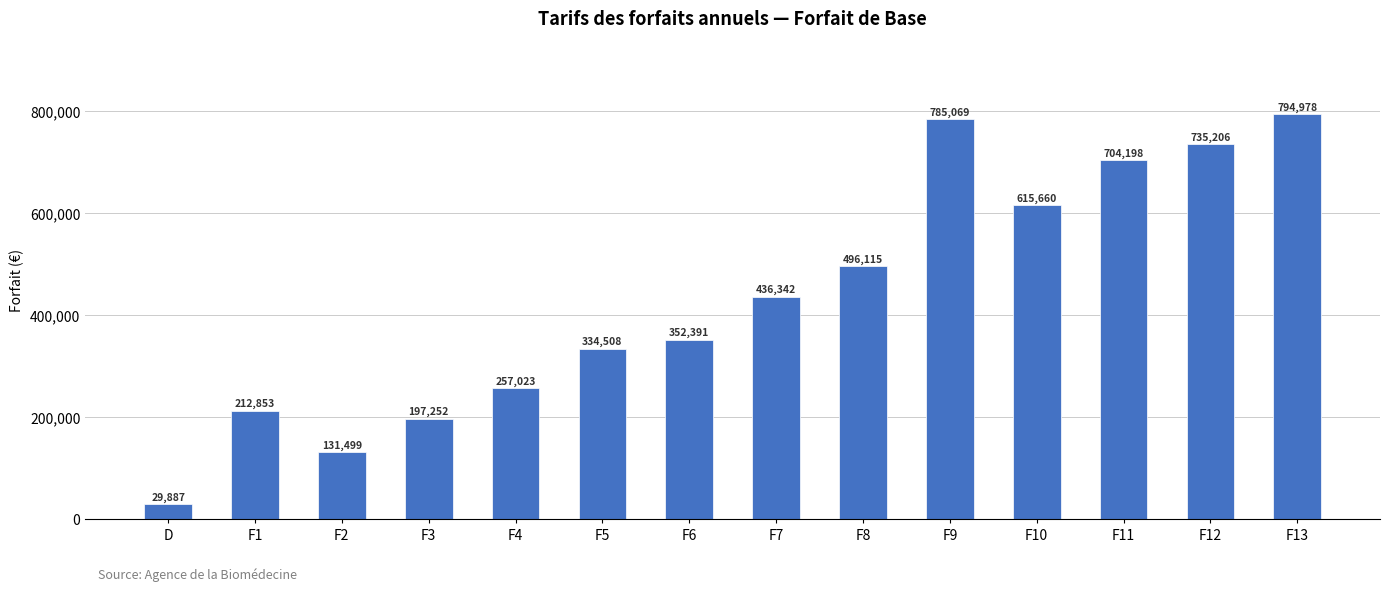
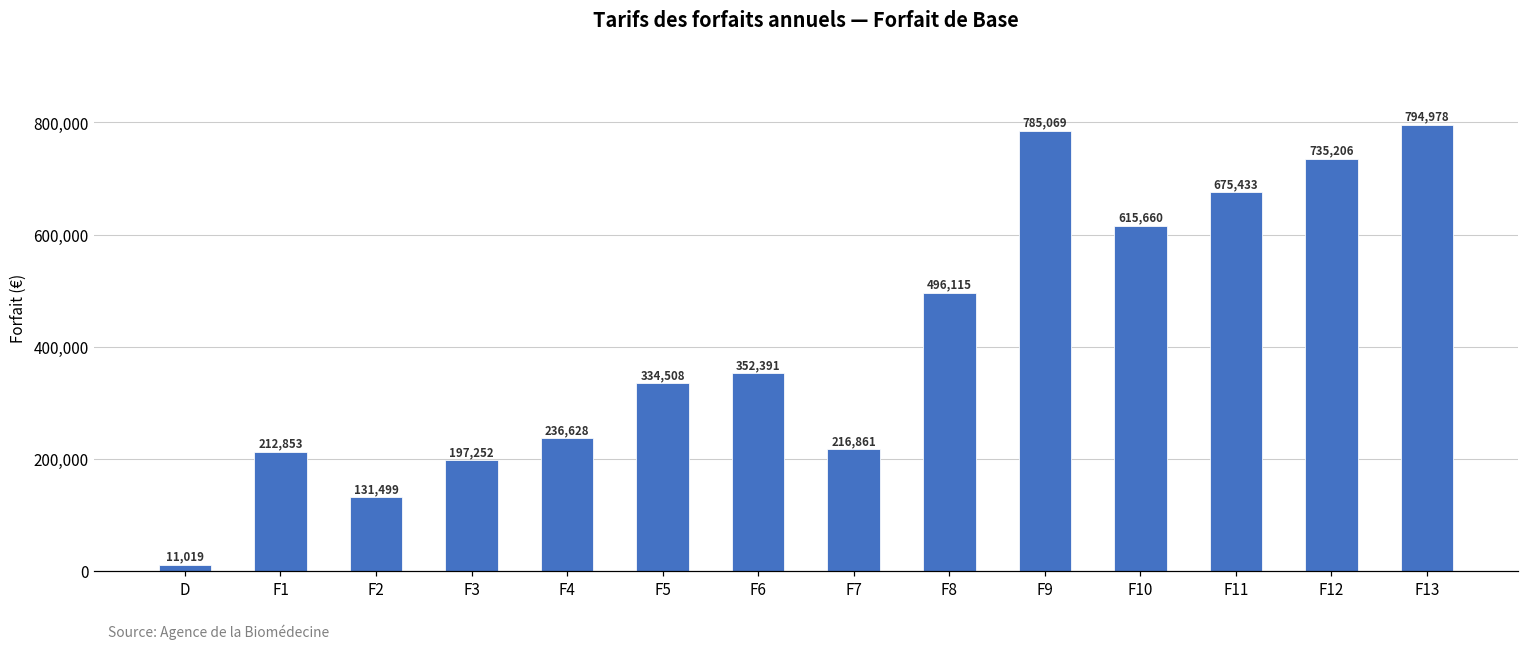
D: 29,887 -> 11,019
F4: 257,023 -> 236,628
F7: 436,342 -> 216,861
F11: 704,198 -> 675,433
